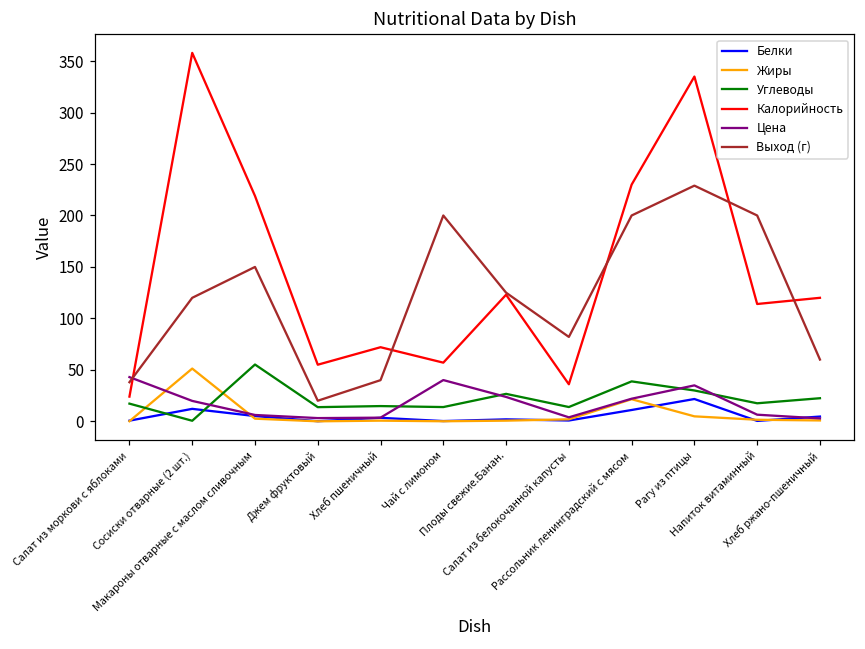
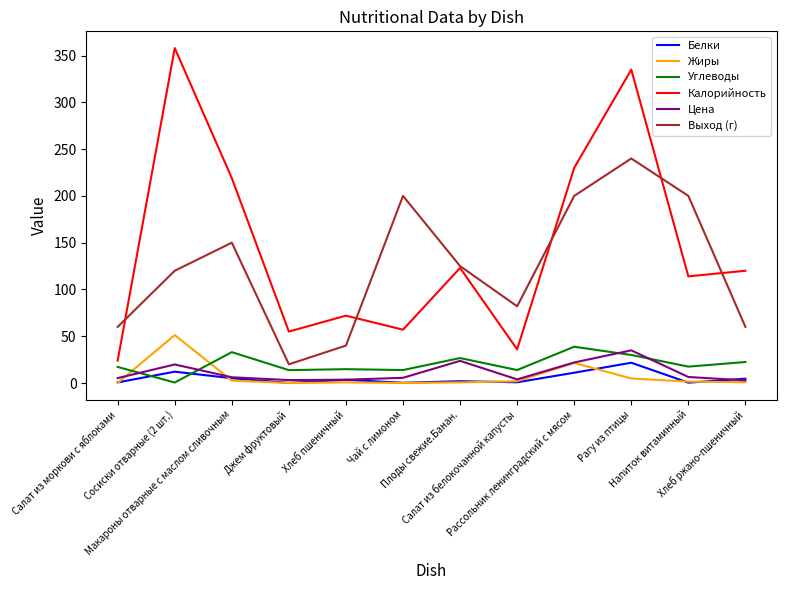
Цена, Салат из моркови с яблоками: 40 -> 10
Выход (г), Салат из моркови с яблоками: 40 -> 60
Углеводы, Макароны отварные с маслом сливочным: 60 -> 30
Цена, Чай с лимоном: 40 -> 10
Выход (г), Рагу из птицы: 230 -> 240
